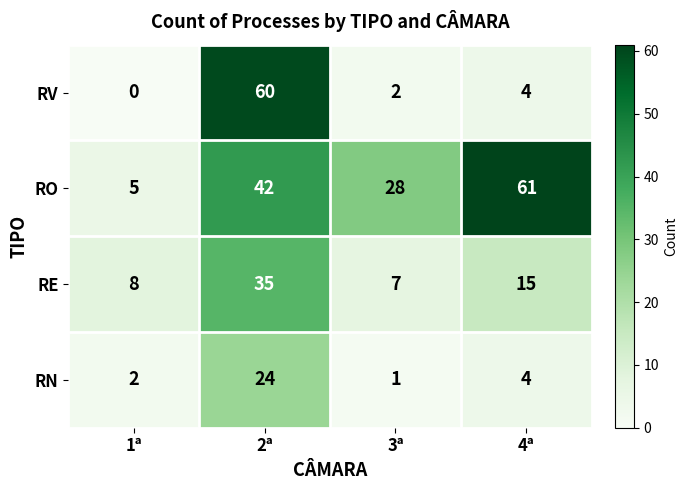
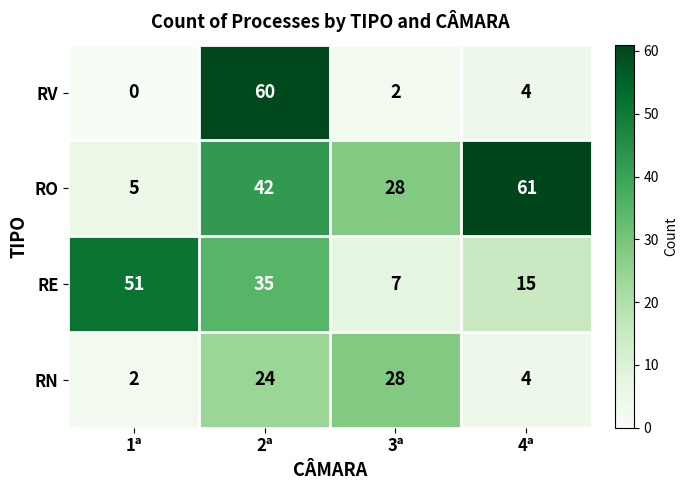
RE, 1ª: 8 -> 51
RN, 3ª: 1 -> 28
